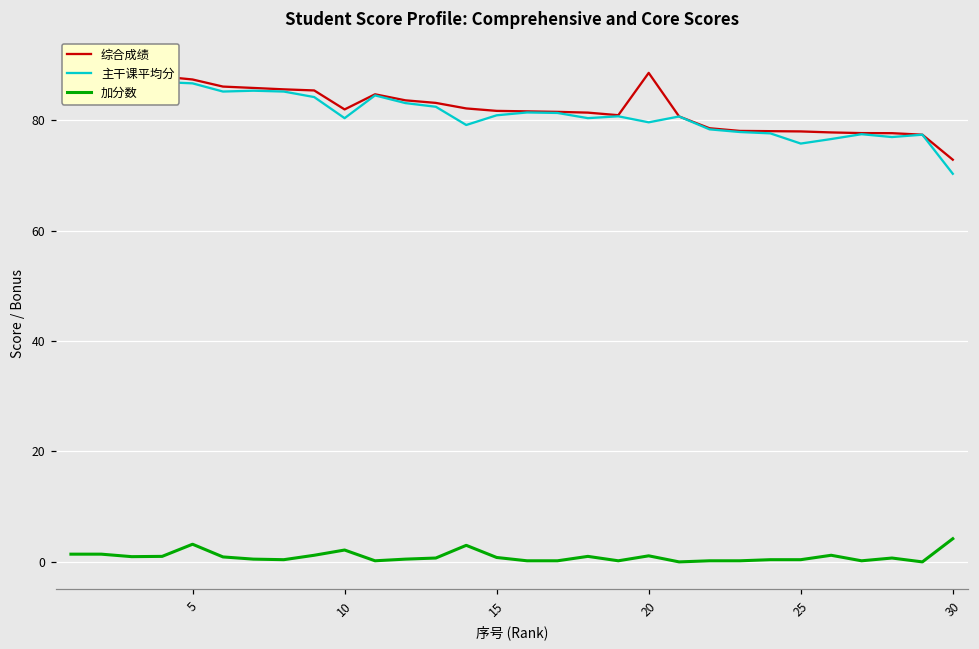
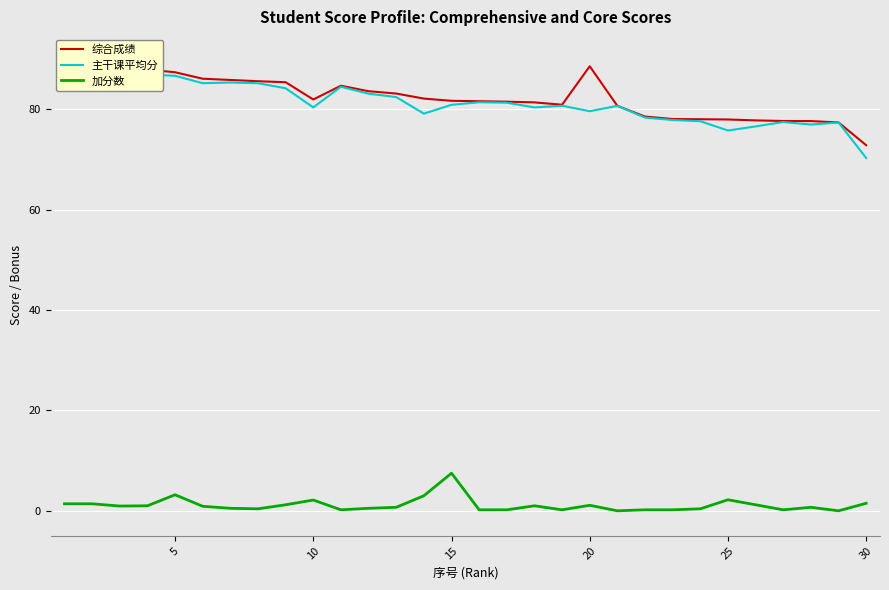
加分数, 15: 1 -> 8
加分数, 25: 0 -> 2
加分数, 30: 4 -> 2
